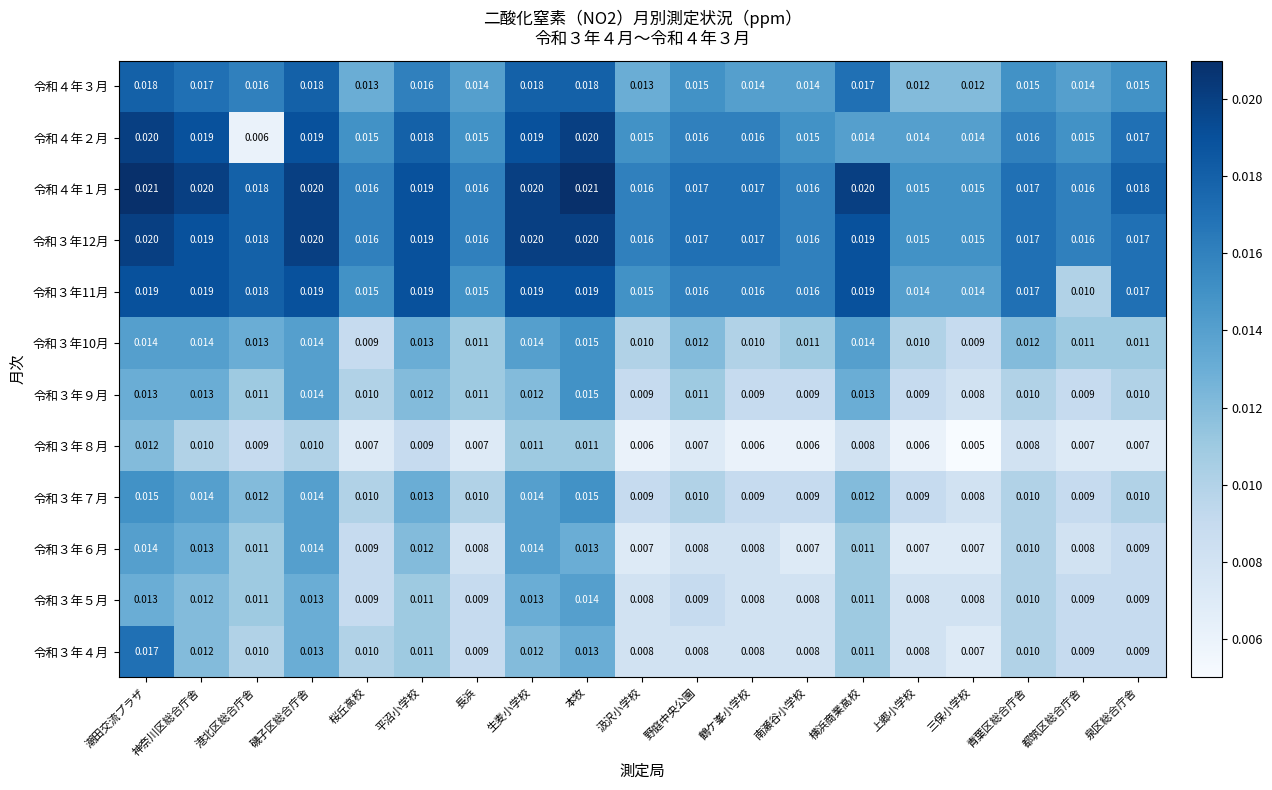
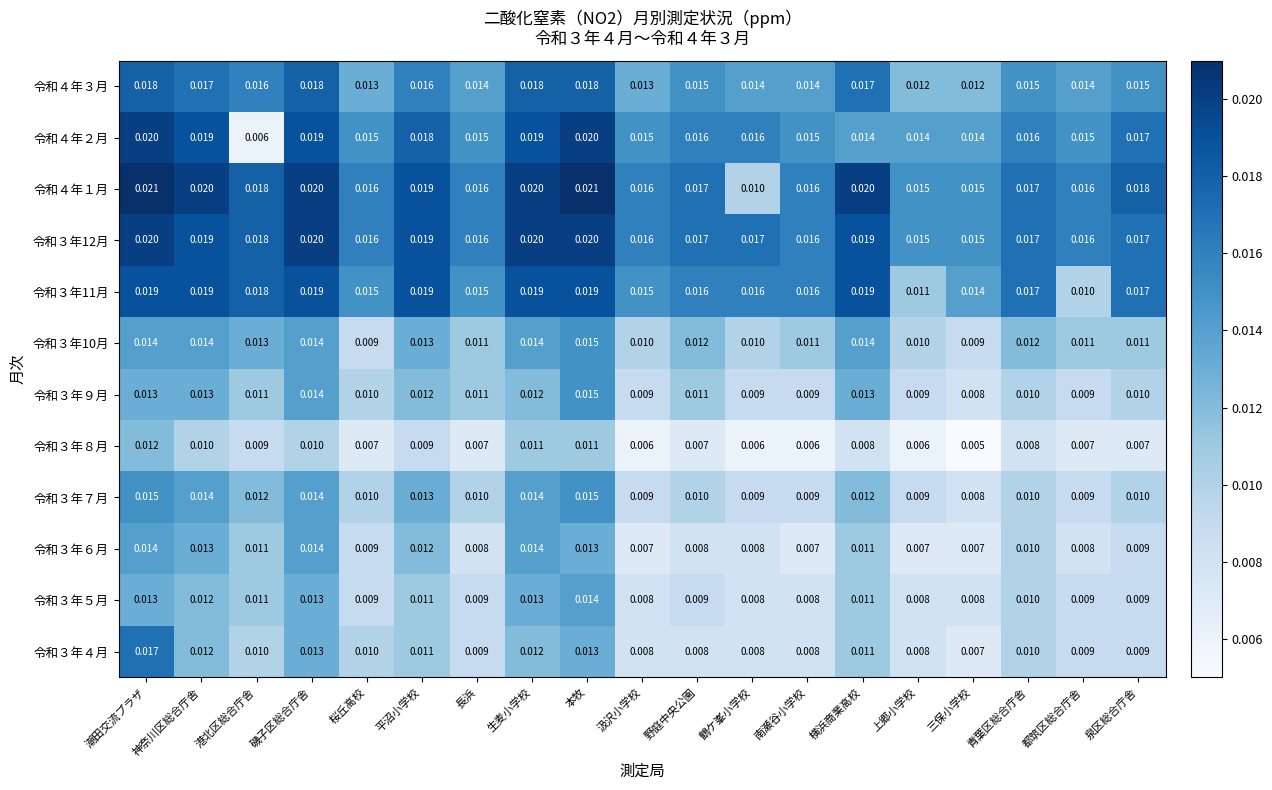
令和４年１月, 鶴ケ峯小学校: 0.017 -> 0.010
令和３年11月, 上郷小学校: 0.014 -> 0.011
